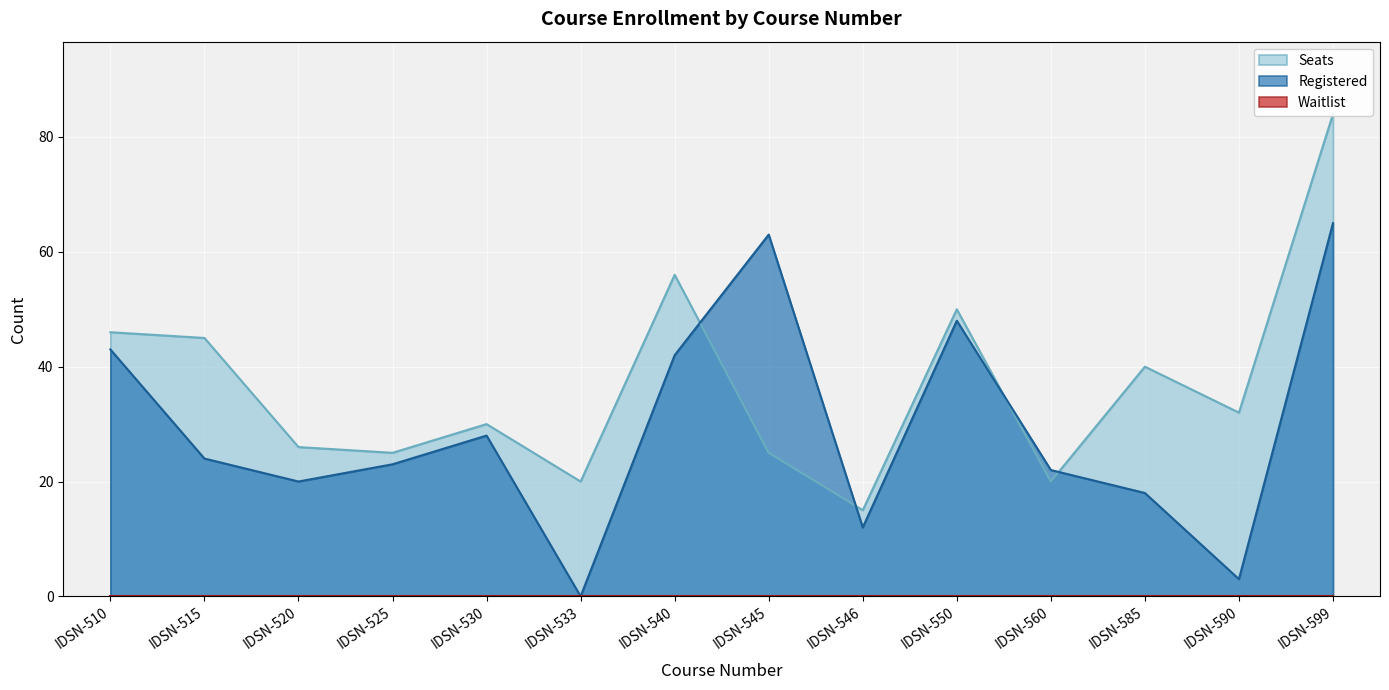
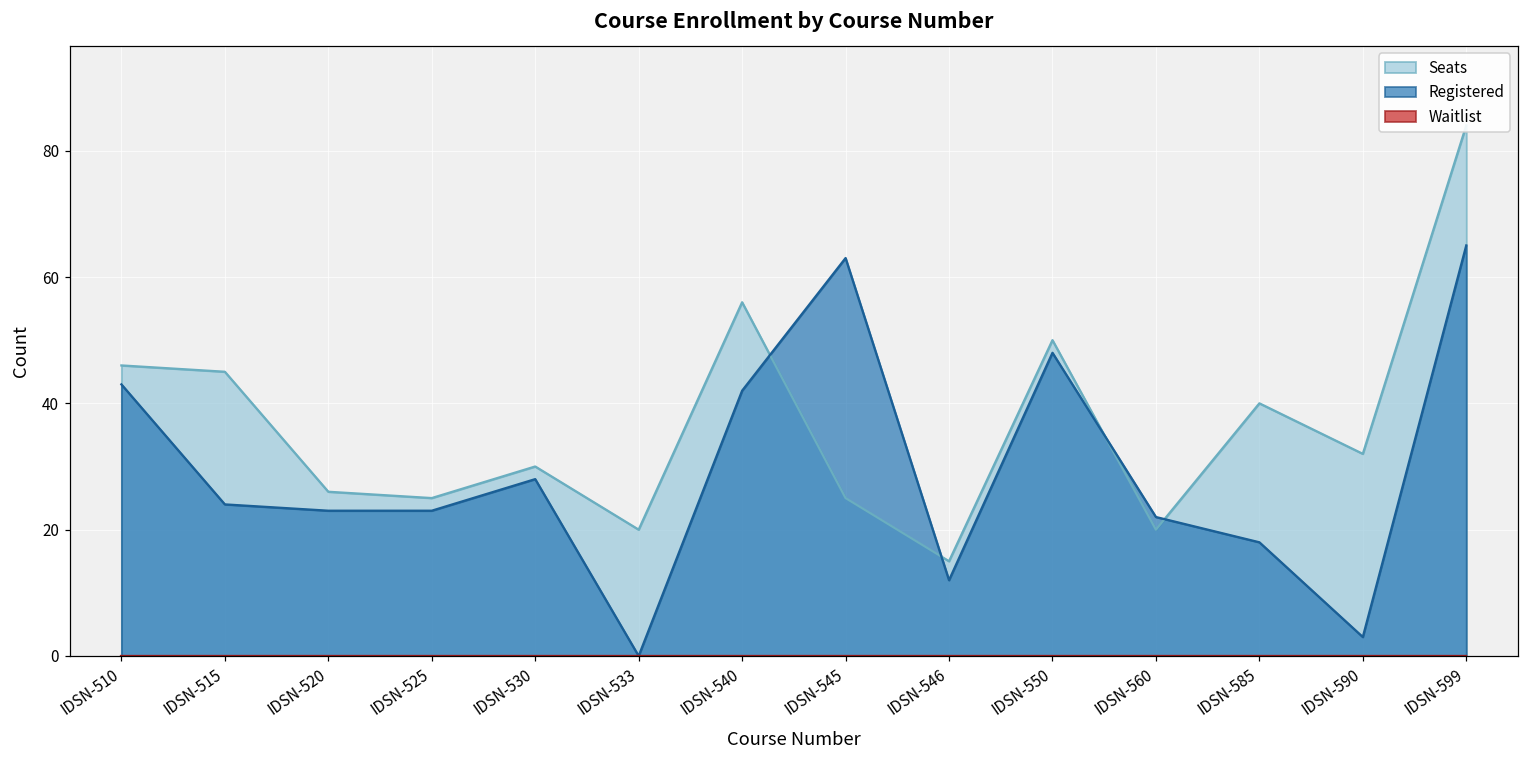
Registered, IDSN-520: 20 -> 23
